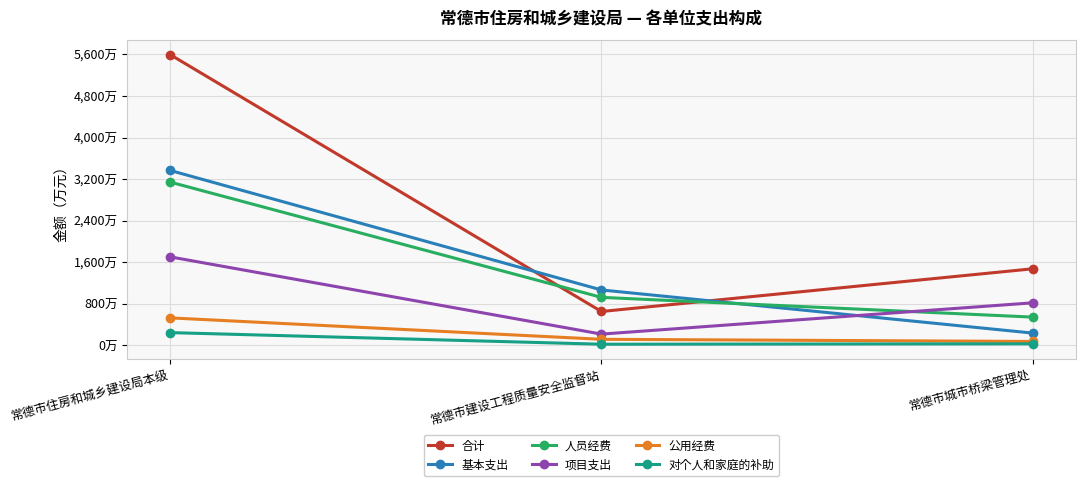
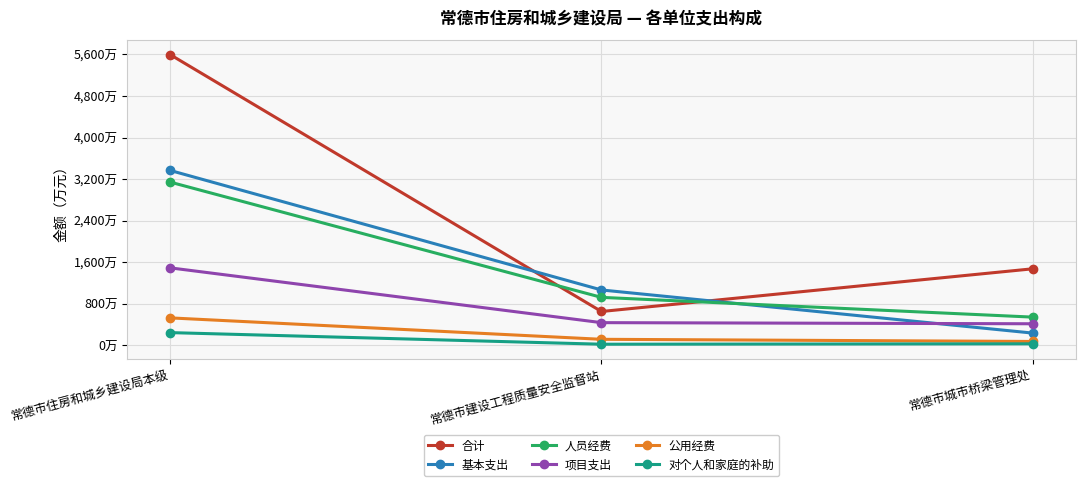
项目支出, 常德市住房和城乡建设局本级: 1,700万 -> 1,500万
项目支出, 常德市建设工程质量安全监督站: 200万 -> 400万
项目支出, 常德市城市桥梁管理处: 800万 -> 400万
